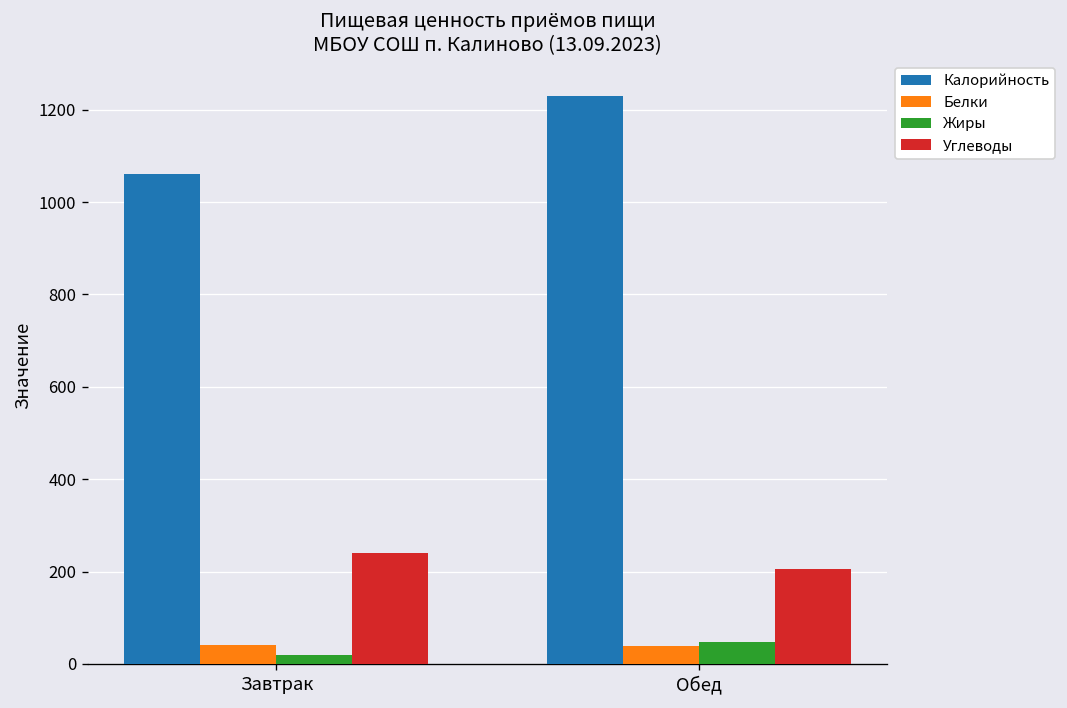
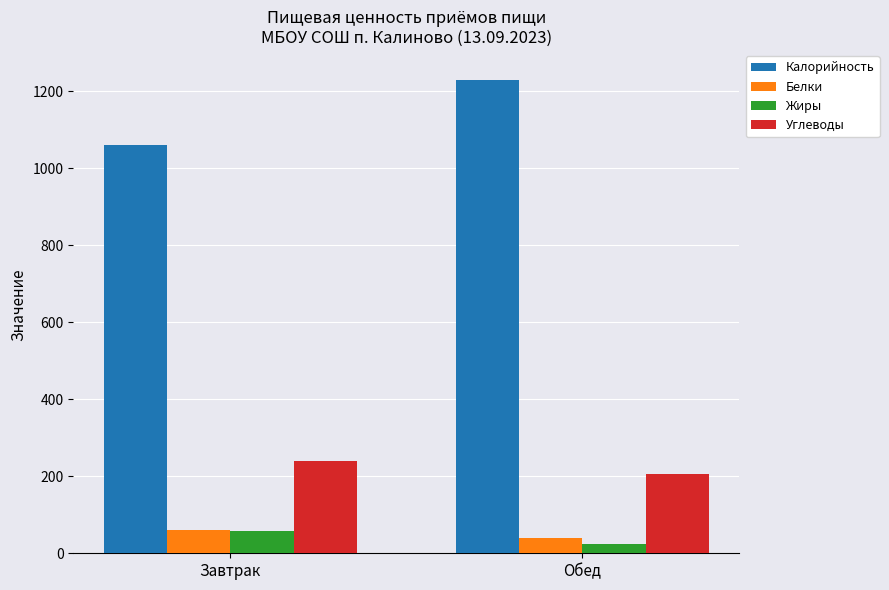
Белки, Завтрак: 40 -> 60
Жиры, Завтрак: 20 -> 60
Жиры, Обед: 50 -> 20
